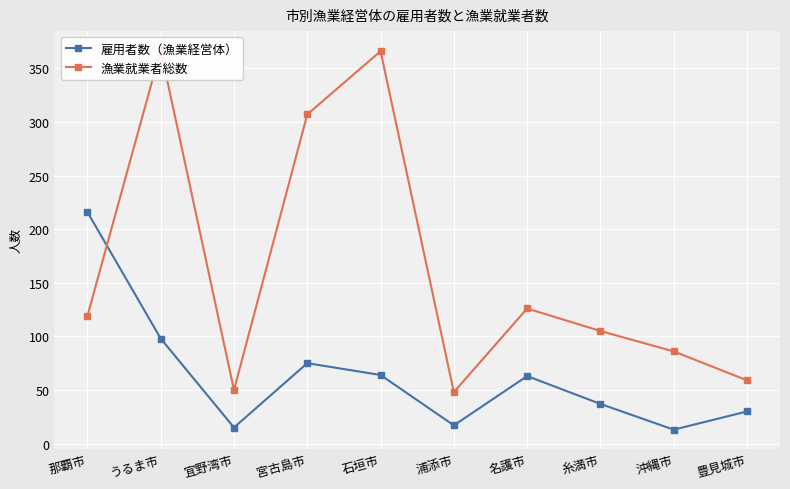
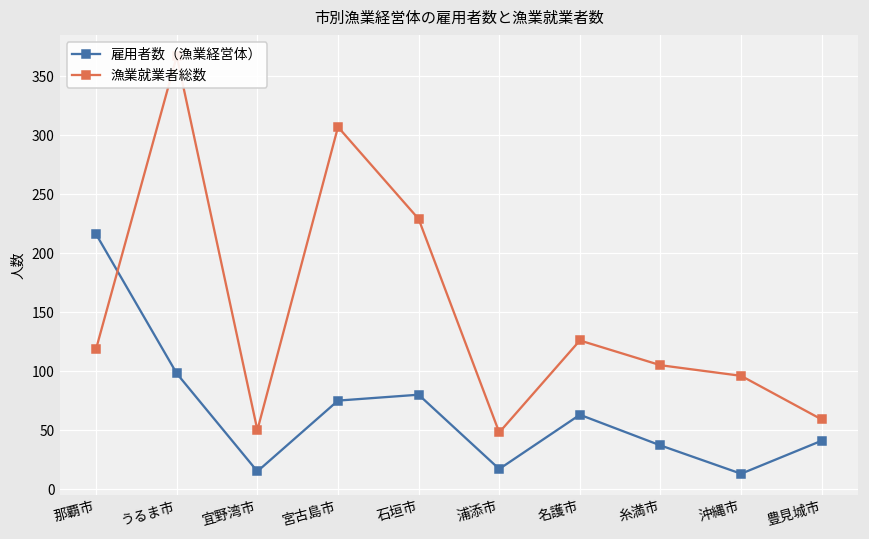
雇用者数（漁業経営体）, 石垣市: 64 -> 80
漁業就業者総数, 石垣市: 366 -> 229
漁業就業者総数, 沖縄市: 86 -> 96
雇用者数（漁業経営体）, 豊見城市: 30 -> 41
